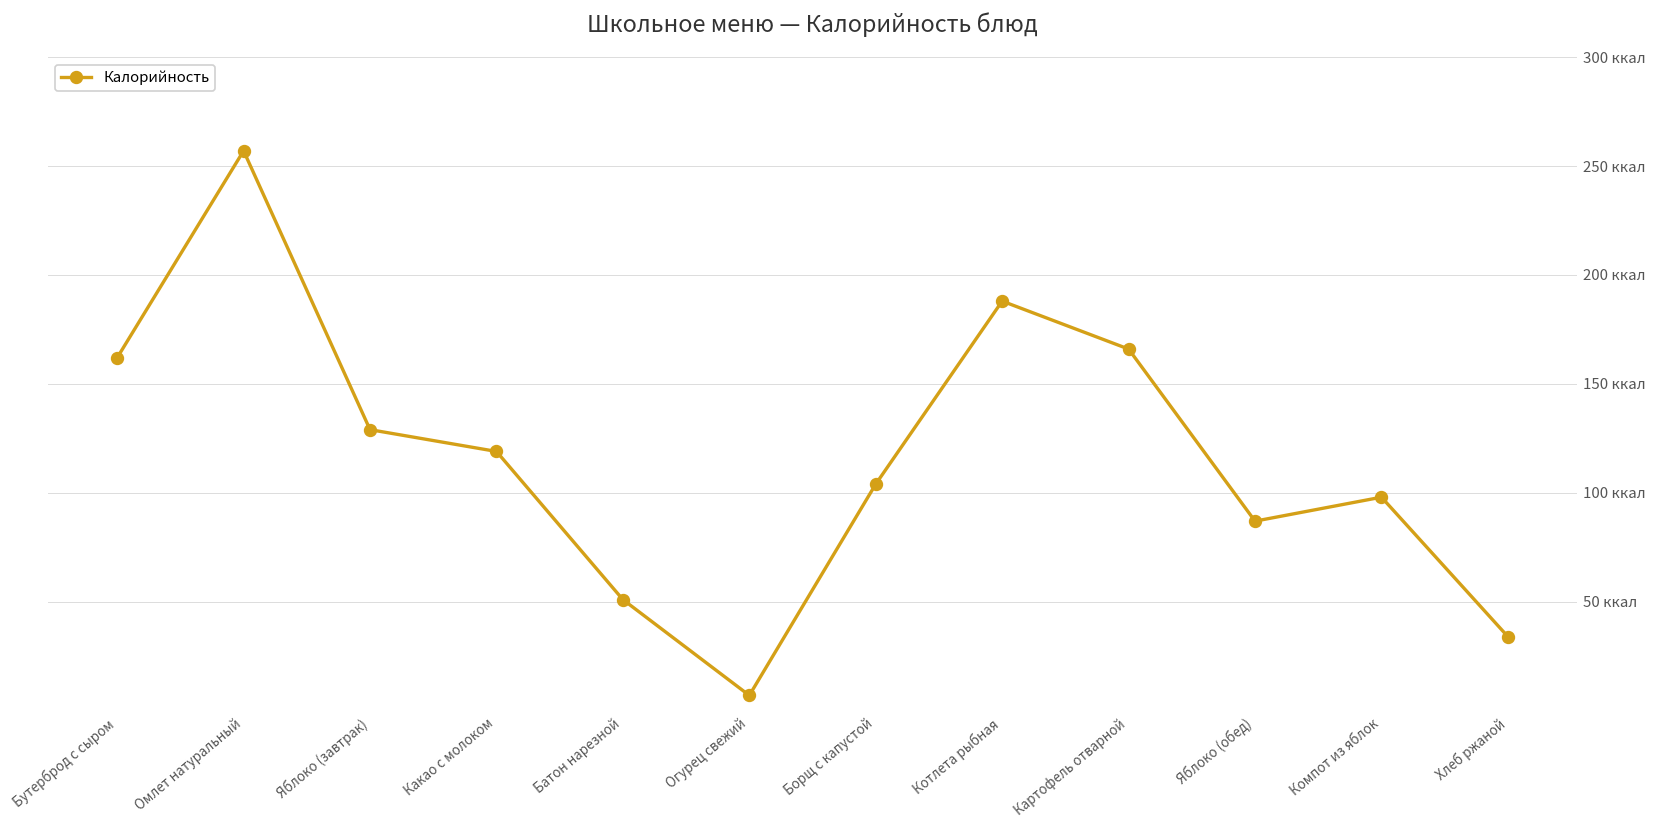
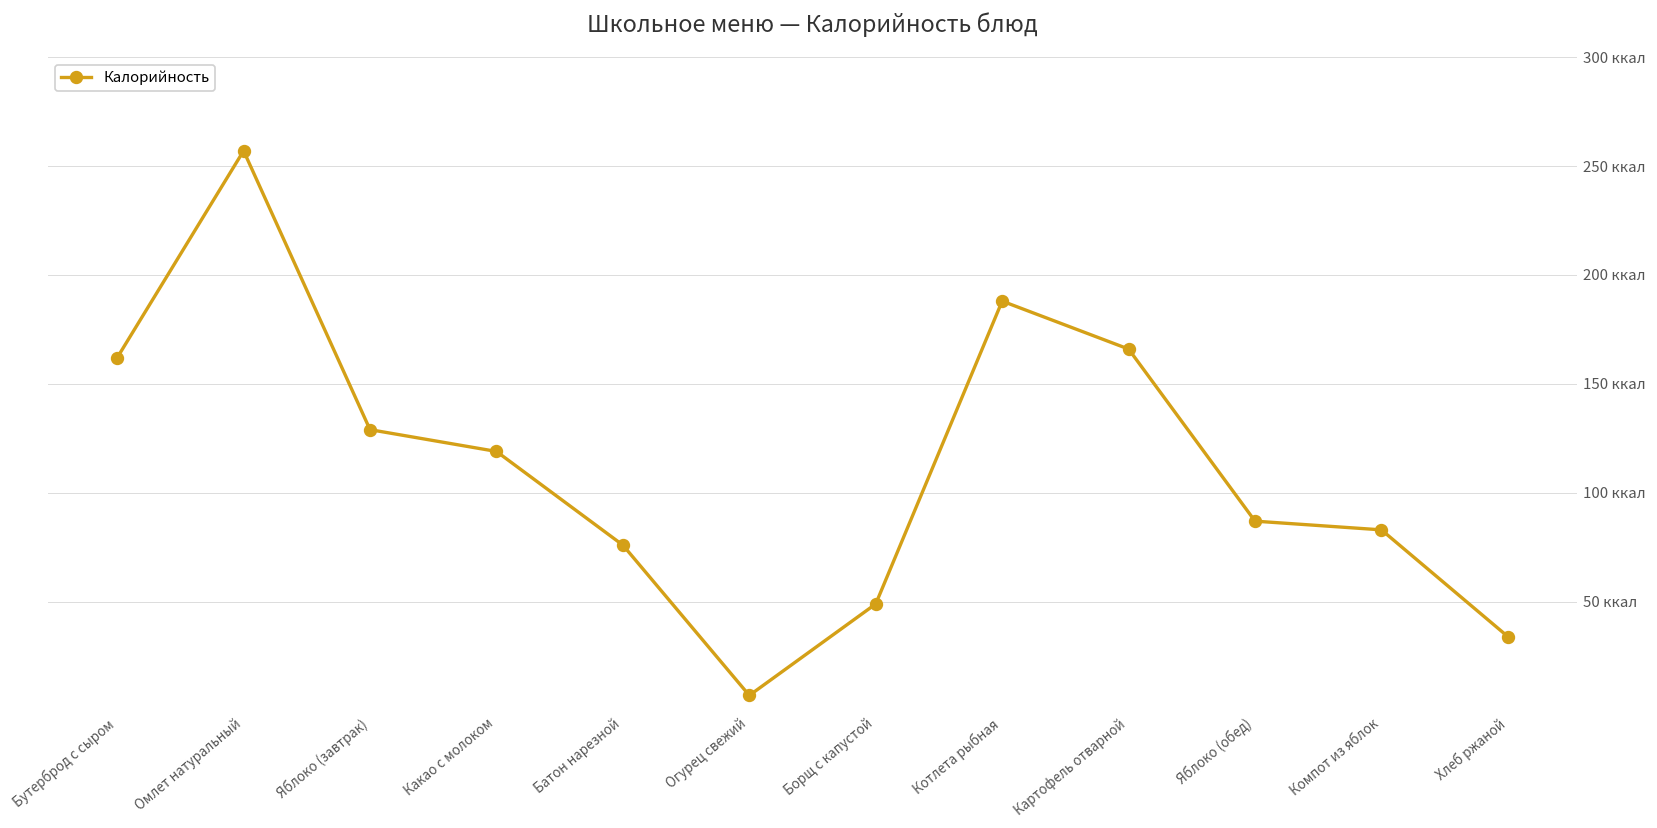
Батон нарезной: 51 ккал -> 76 ккал
Борщ с капустой: 104 ккал -> 49 ккал
Компот из яблок: 98 ккал -> 83 ккал
